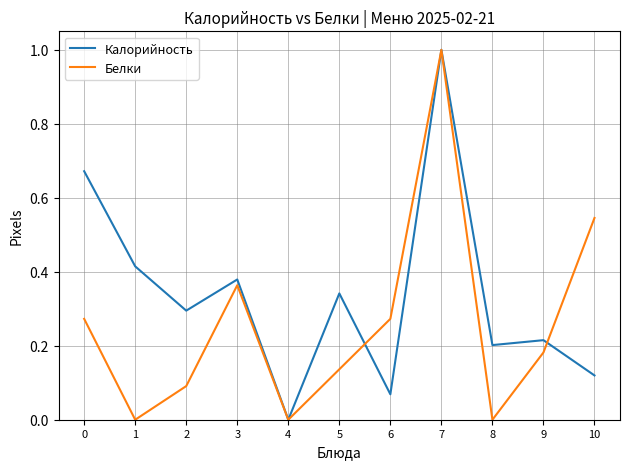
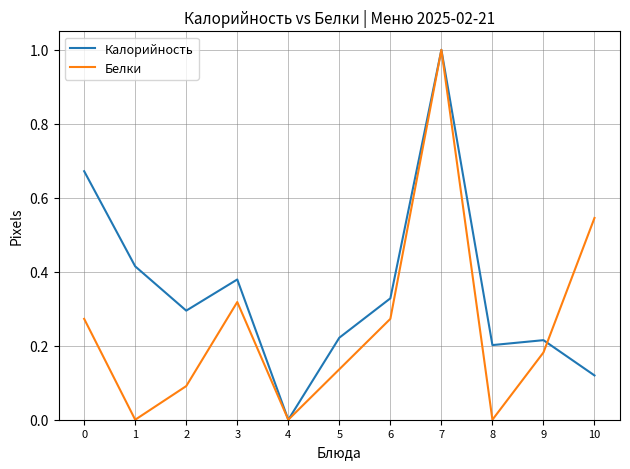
Белки, 3: 0.36 -> 0.32
Калорийность, 5: 0.34 -> 0.22
Калорийность, 6: 0.07 -> 0.33
